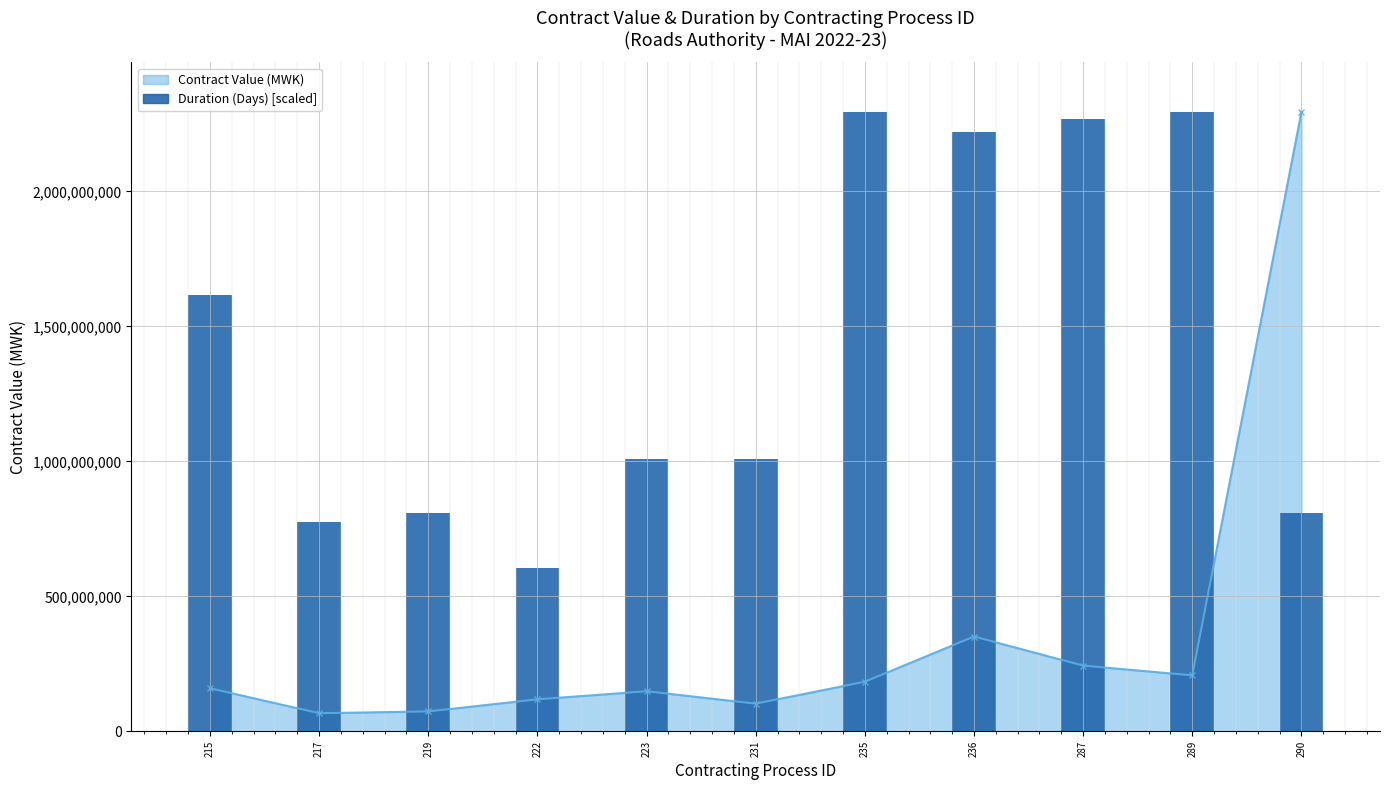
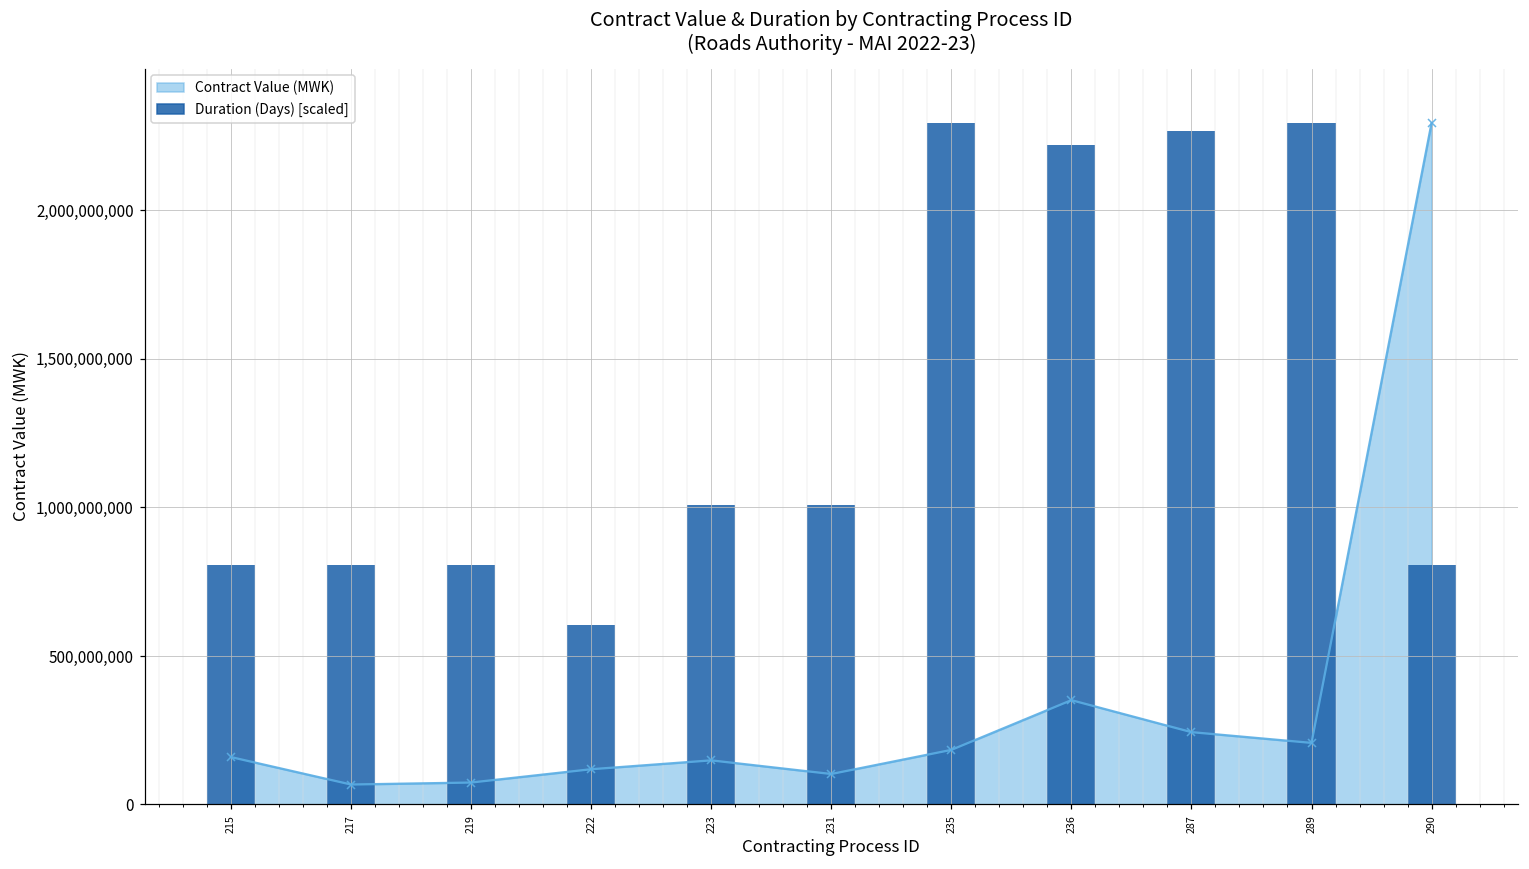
Duration (Days) [scaled], 215: 1,610,000,000 -> 810,000,000
Duration (Days) [scaled], 217: 770,000,000 -> 810,000,000
